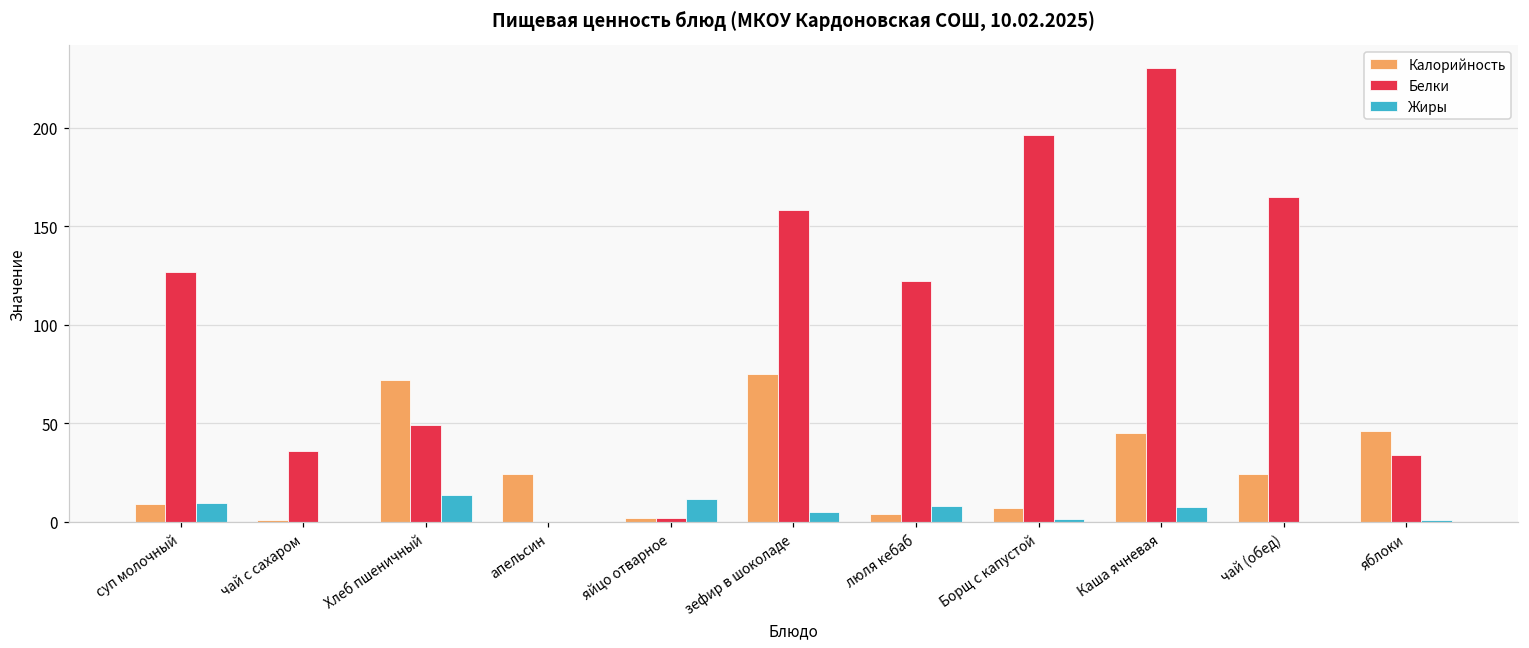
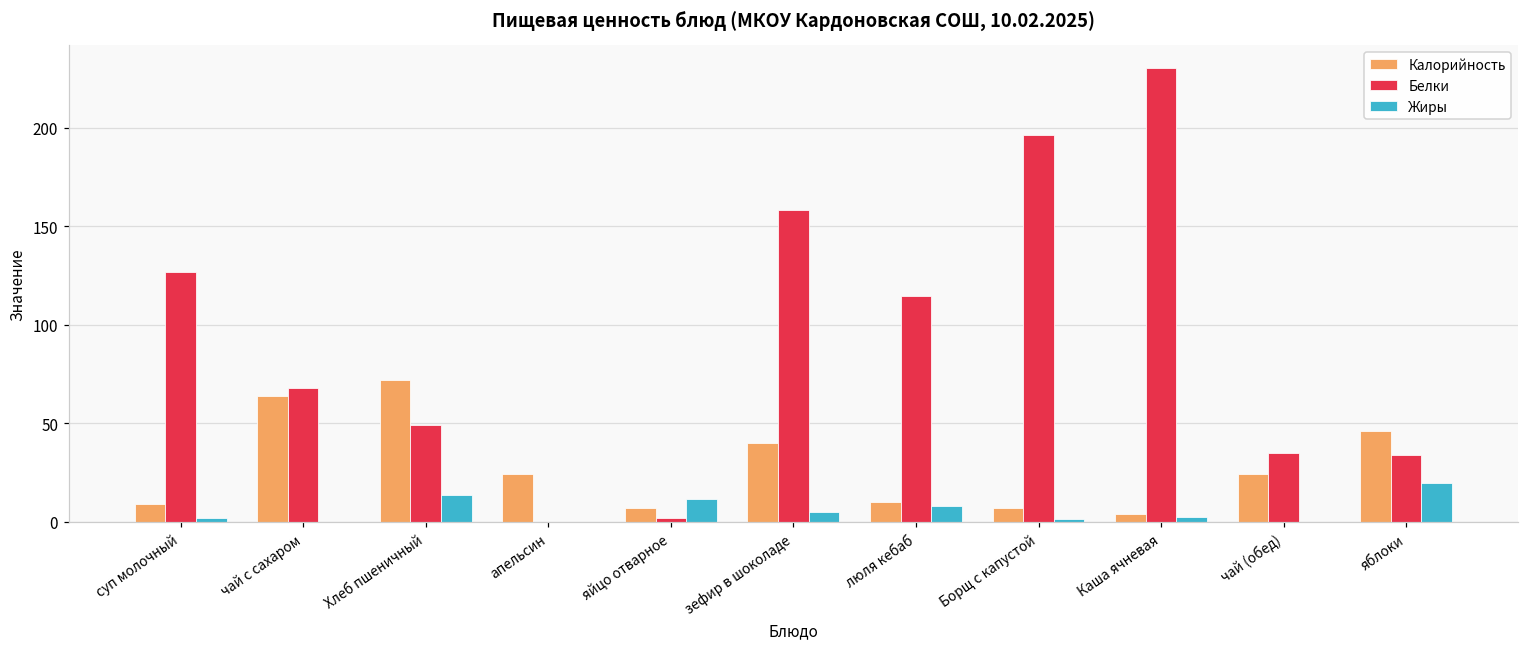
Жиры, суп молочный: 9 -> 2
Калорийность, чай с сахаром: 1 -> 64
Белки, чай с сахаром: 36 -> 68
Калорийность, яйцо отварное: 2 -> 7
Калорийность, зефир в шоколаде: 75 -> 40
Калорийность, люля кебаб: 4 -> 10
Белки, люля кебаб: 122 -> 114
Калорийность, Каша ячневая: 45 -> 4
Жиры, Каша ячневая: 7 -> 3
Белки, чай (обед): 165 -> 35
Жиры, яблоки: 1 -> 19
